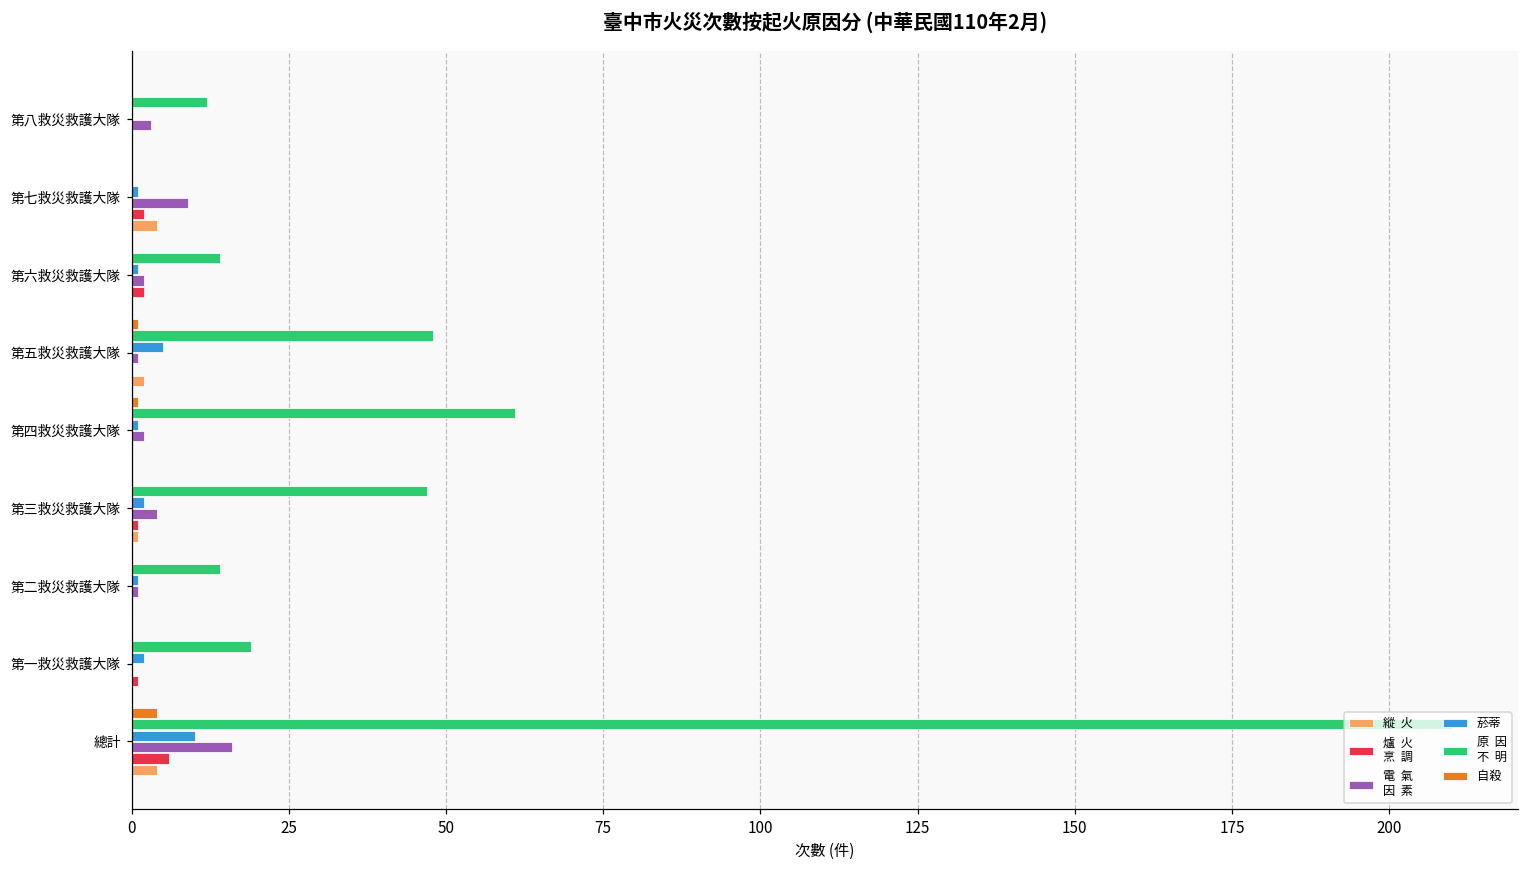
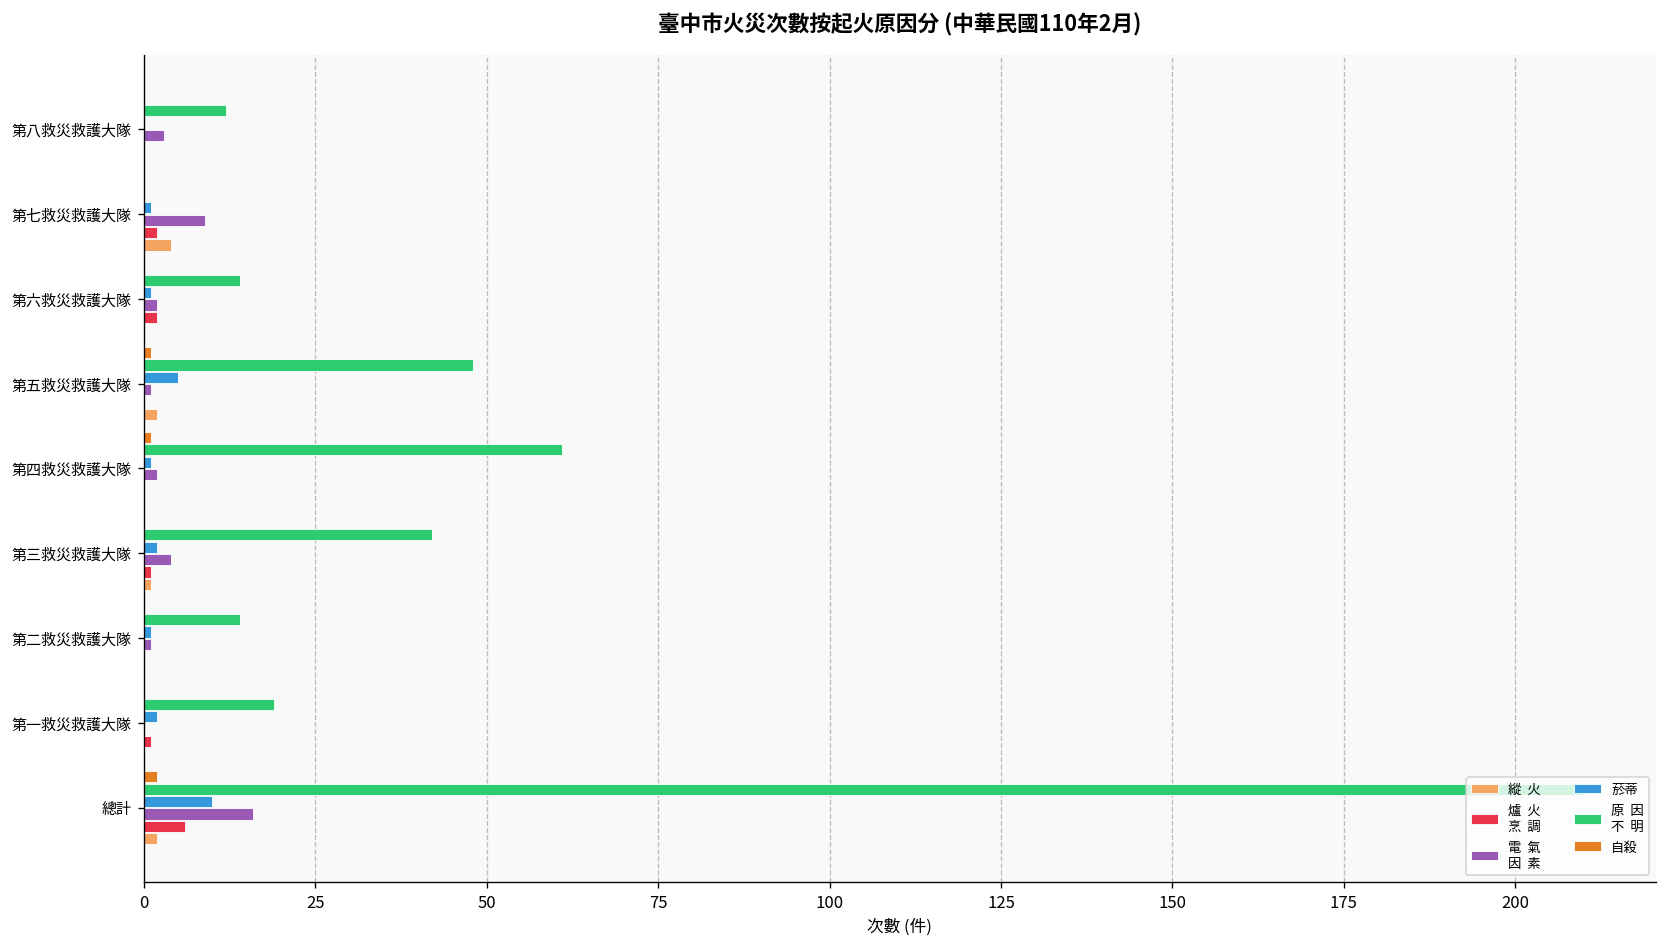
原 因 不 明, 第三救災救護大隊: 47 -> 42
自殺, 總計: 4 -> 2
縱 火, 總計: 4 -> 2
